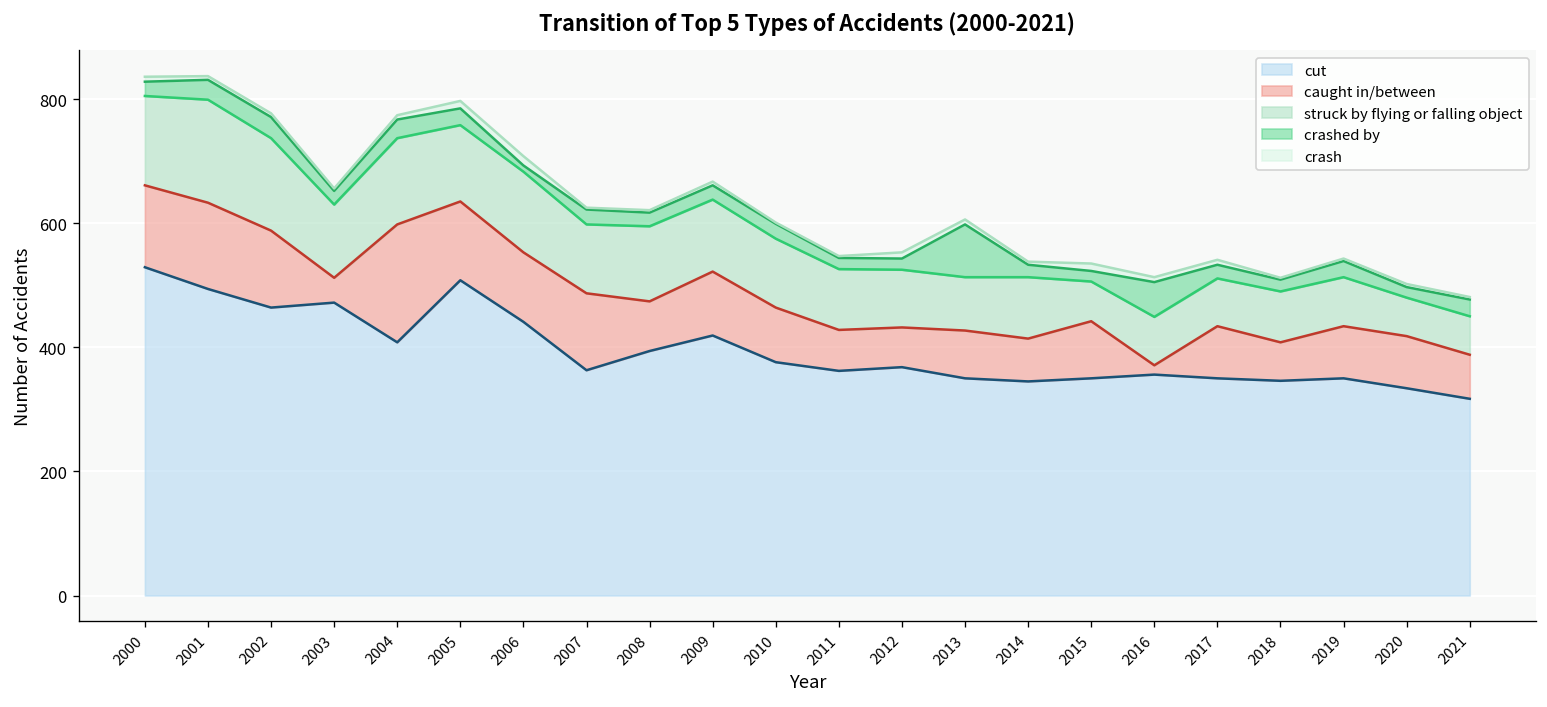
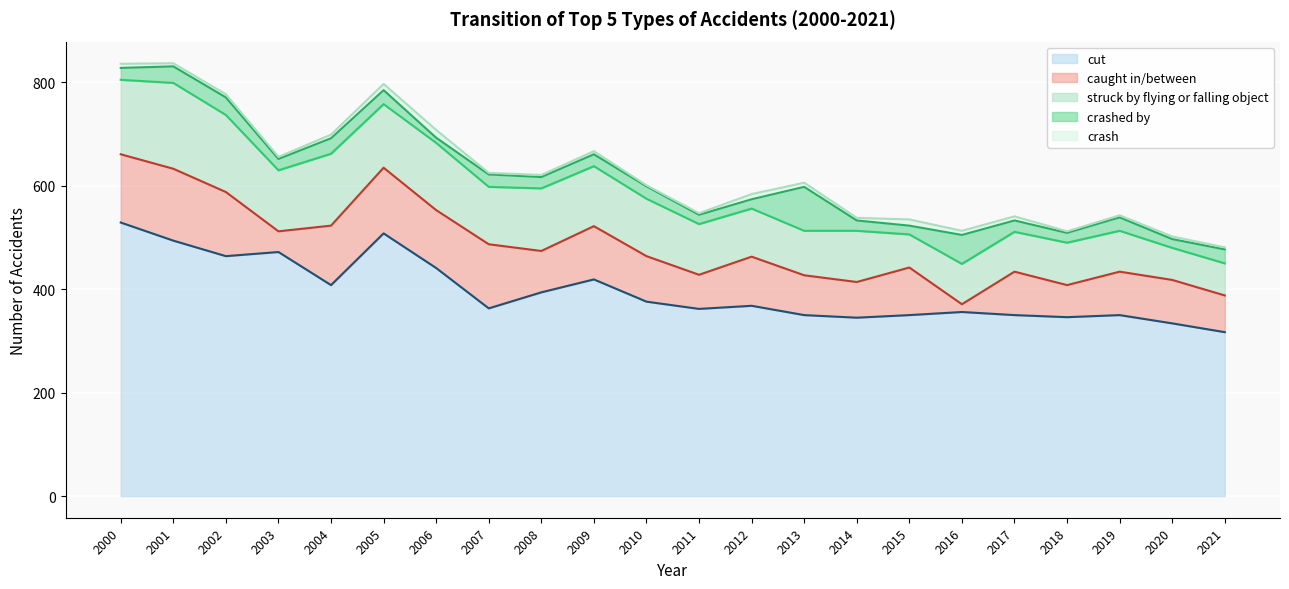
caught in/between, 2004: 190 -> 120
caught in/between, 2012: 60 -> 100
